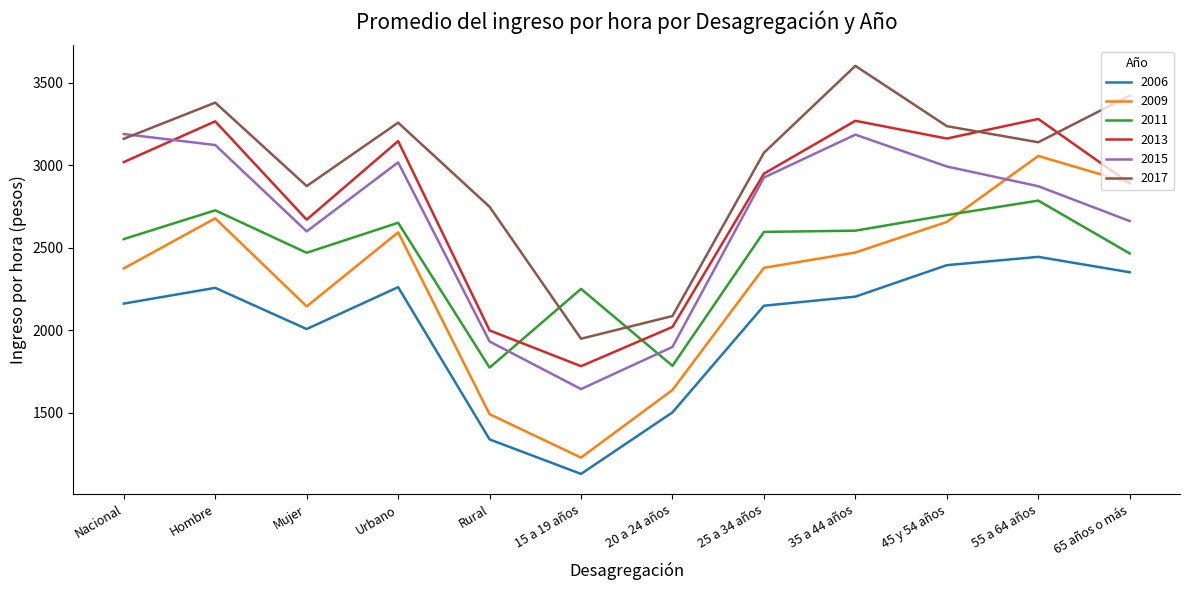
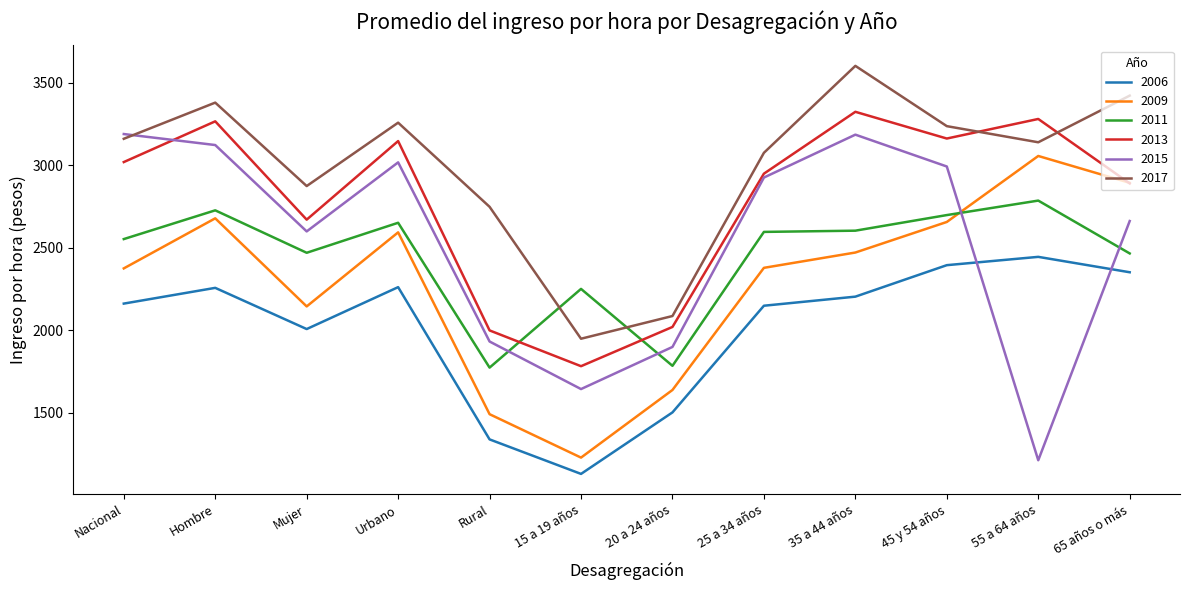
2013, 35 a 44 años: 3270 -> 3320
2015, 55 a 64 años: 2870 -> 1210
